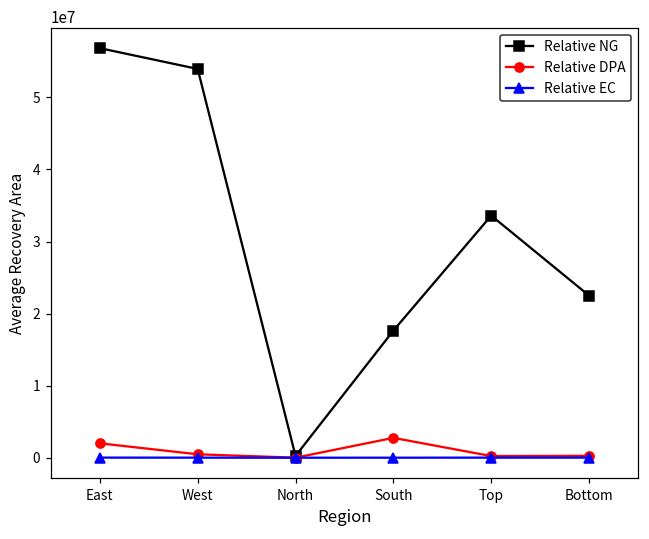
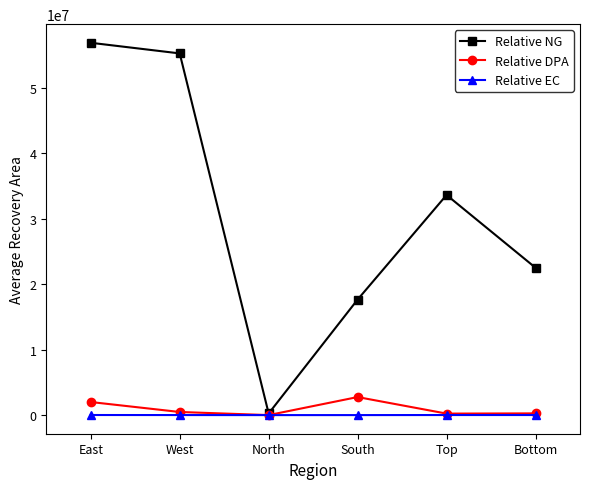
Relative NG, West: 54000000 -> 55000000
